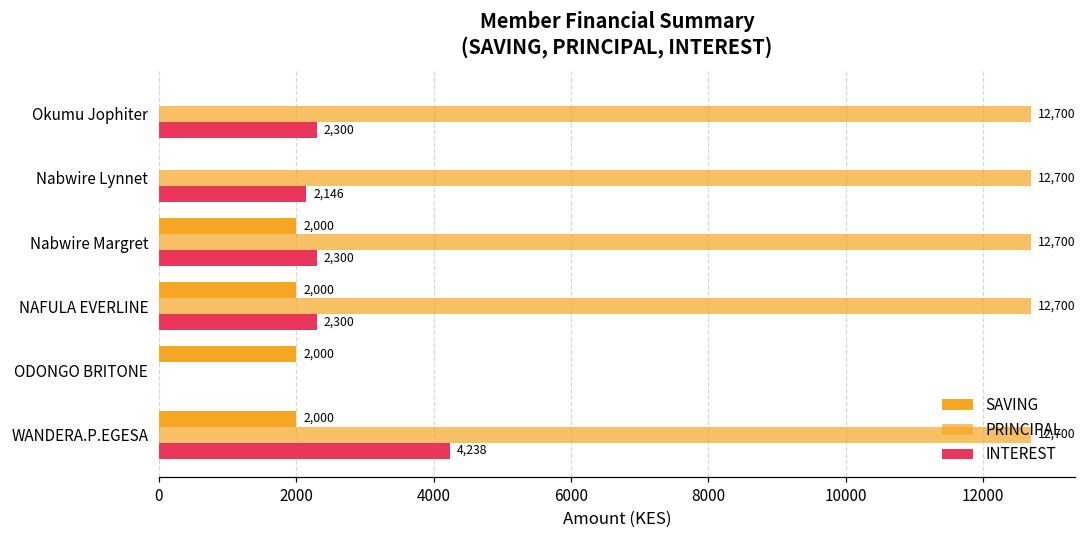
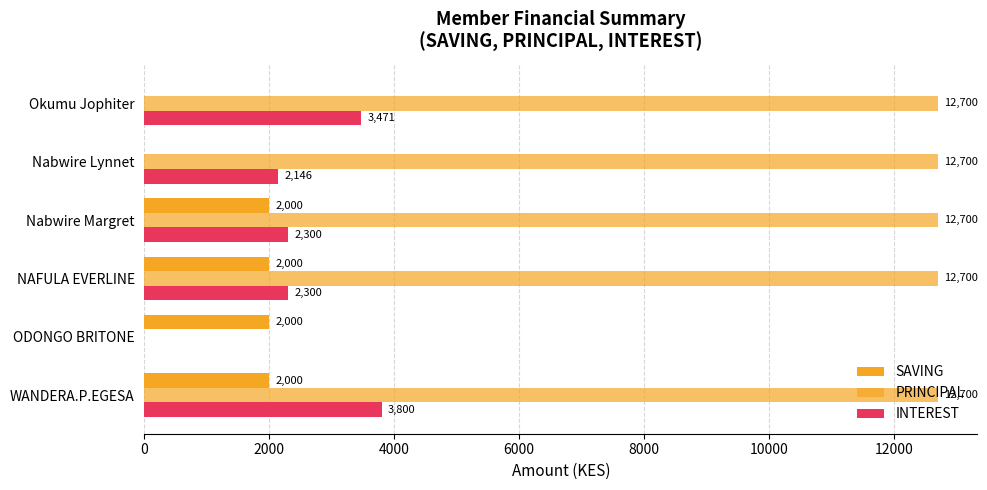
INTEREST, Okumu Jophiter: 2,300 -> 3,471
INTEREST, WANDERA.P.EGESA: 4,238 -> 3,800
